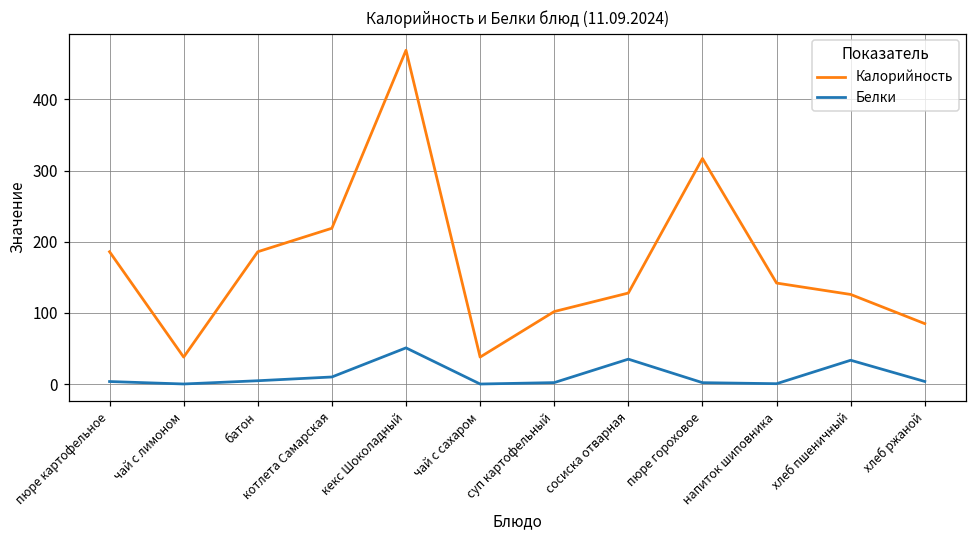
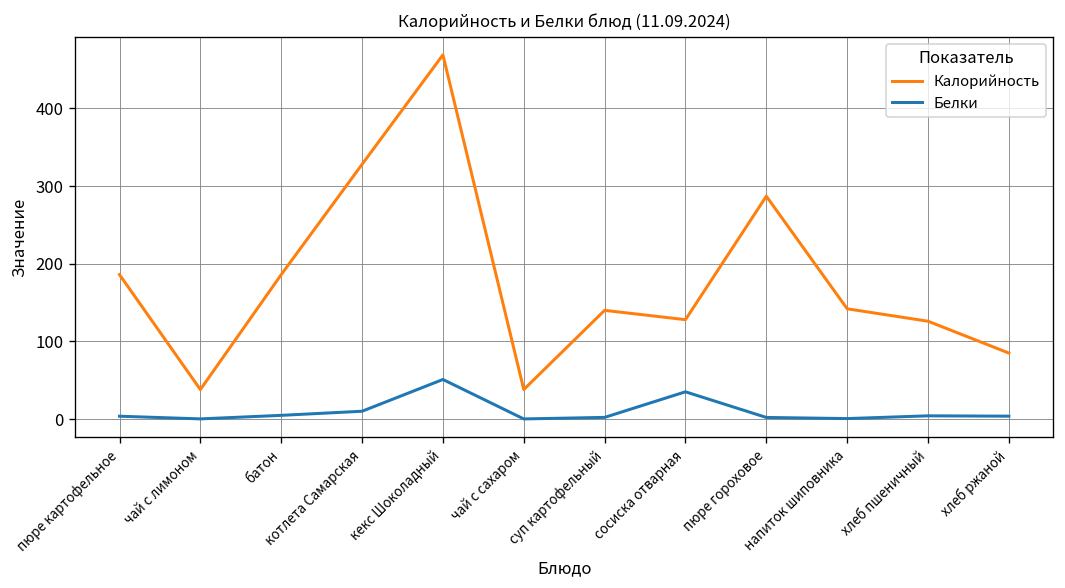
Калорийность, котлета Самарская: 220 -> 330
Калорийность, суп картофельный: 100 -> 140
Калорийность, пюре гороховое: 320 -> 290
Белки, хлеб пшеничный: 30 -> 0
